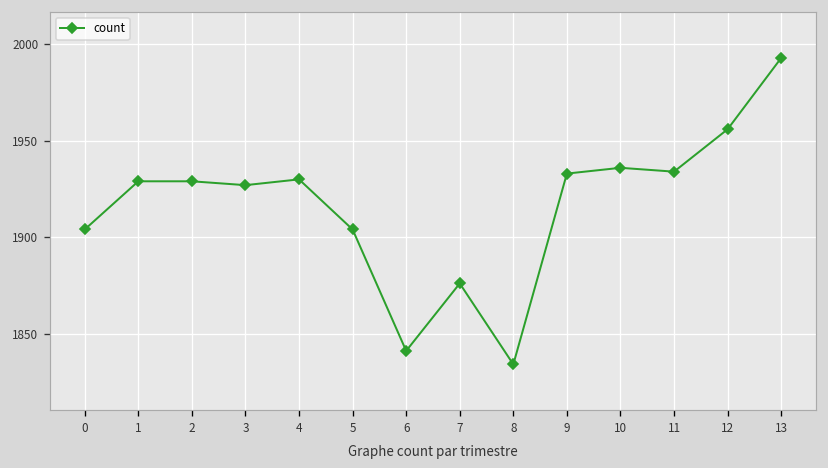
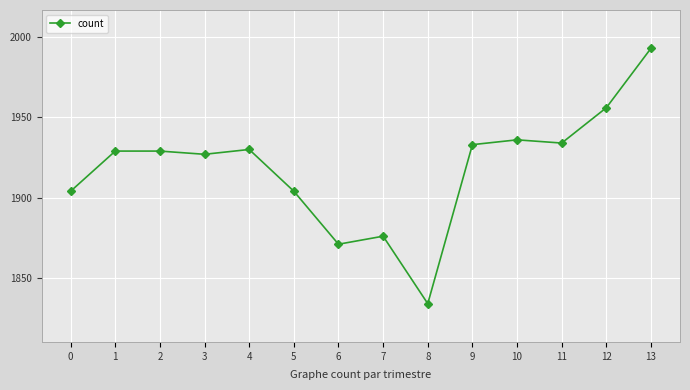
6: 1841 -> 1871
